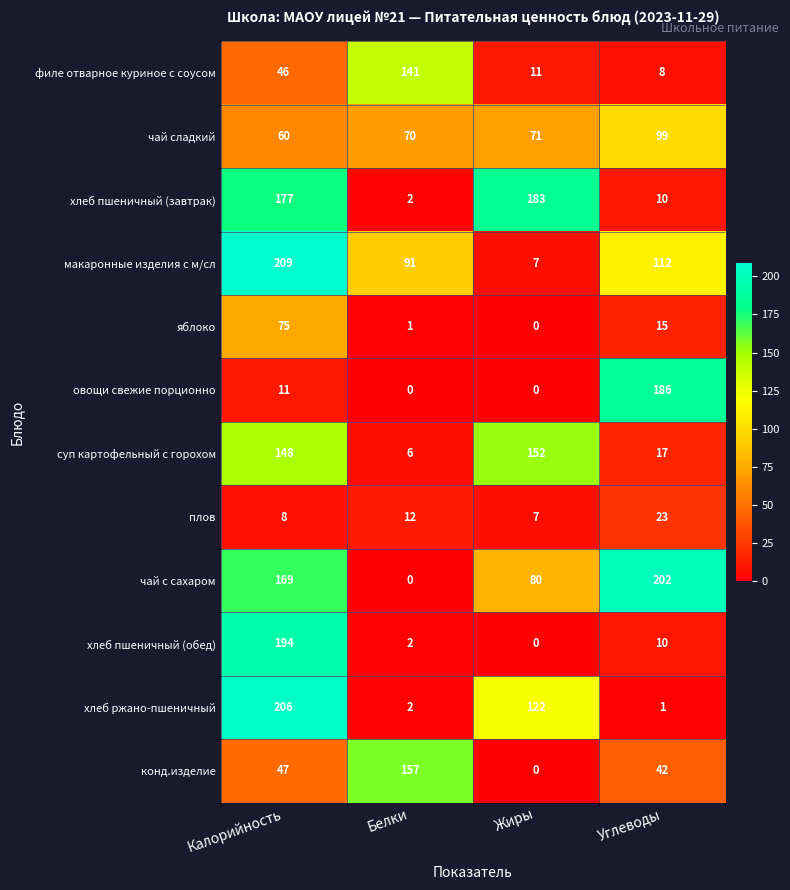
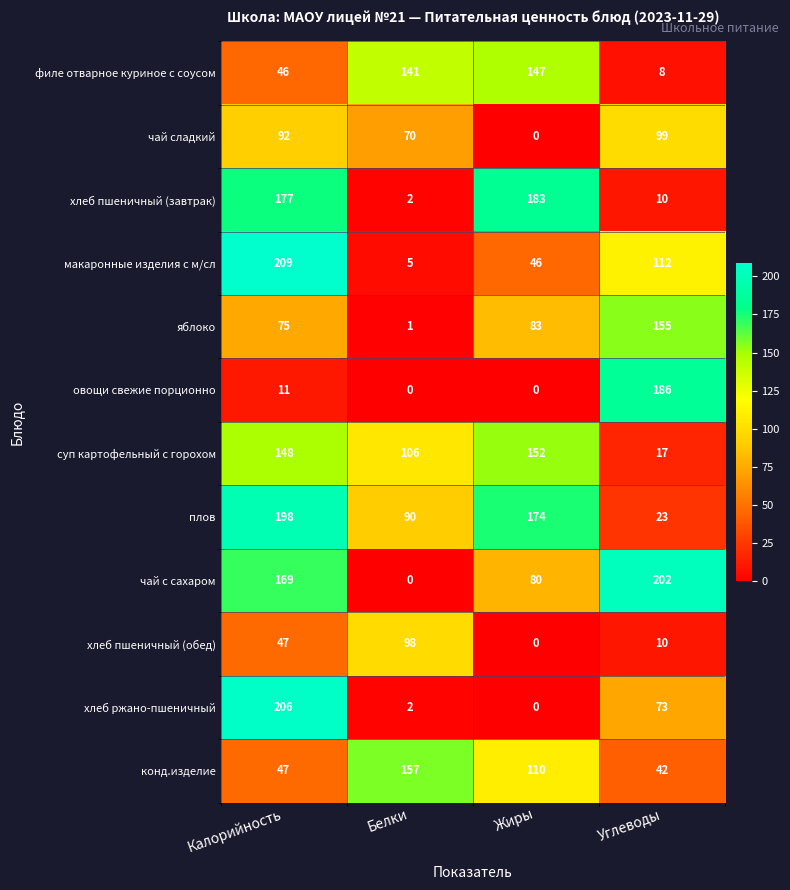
филе отварное куриное с соусом, Жиры: 11 -> 147
чай сладкий, Калорийность: 60 -> 92
чай сладкий, Жиры: 71 -> 0
макаронные изделия с м/сл, Белки: 91 -> 5
макаронные изделия с м/сл, Жиры: 7 -> 46
яблоко, Жиры: 0 -> 83
яблоко, Углеводы: 15 -> 155
суп картофельный с горохом, Белки: 6 -> 106
плов, Калорийность: 8 -> 198
плов, Белки: 12 -> 90
плов, Жиры: 7 -> 174
хлеб пшеничный (обед), Калорийность: 194 -> 47
хлеб пшеничный (обед), Белки: 2 -> 98
хлеб ржано-пшеничный, Жиры: 122 -> 0
хлеб ржано-пшеничный, Углеводы: 1 -> 73
конд.изделие, Жиры: 0 -> 110
